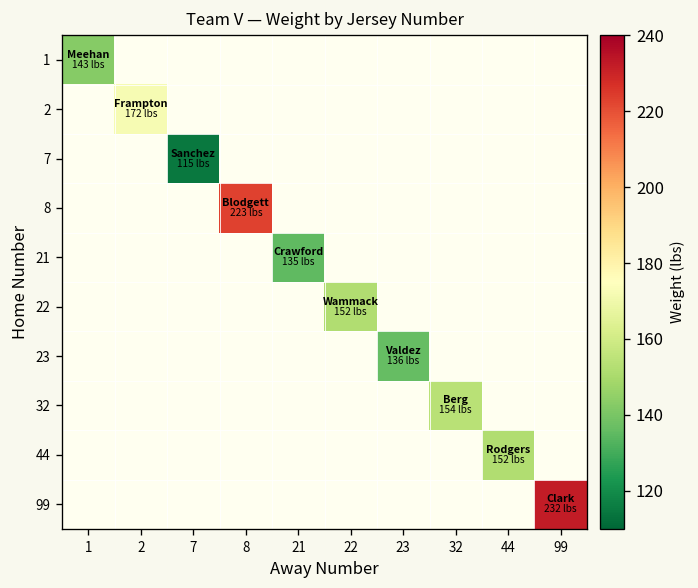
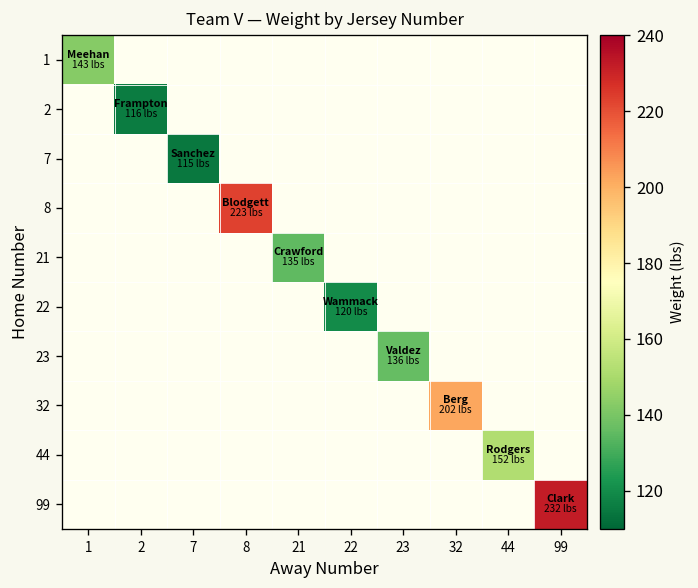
2, 2: 172 -> 116
22, 22: 152 -> 120
32, 32: 154 -> 202
